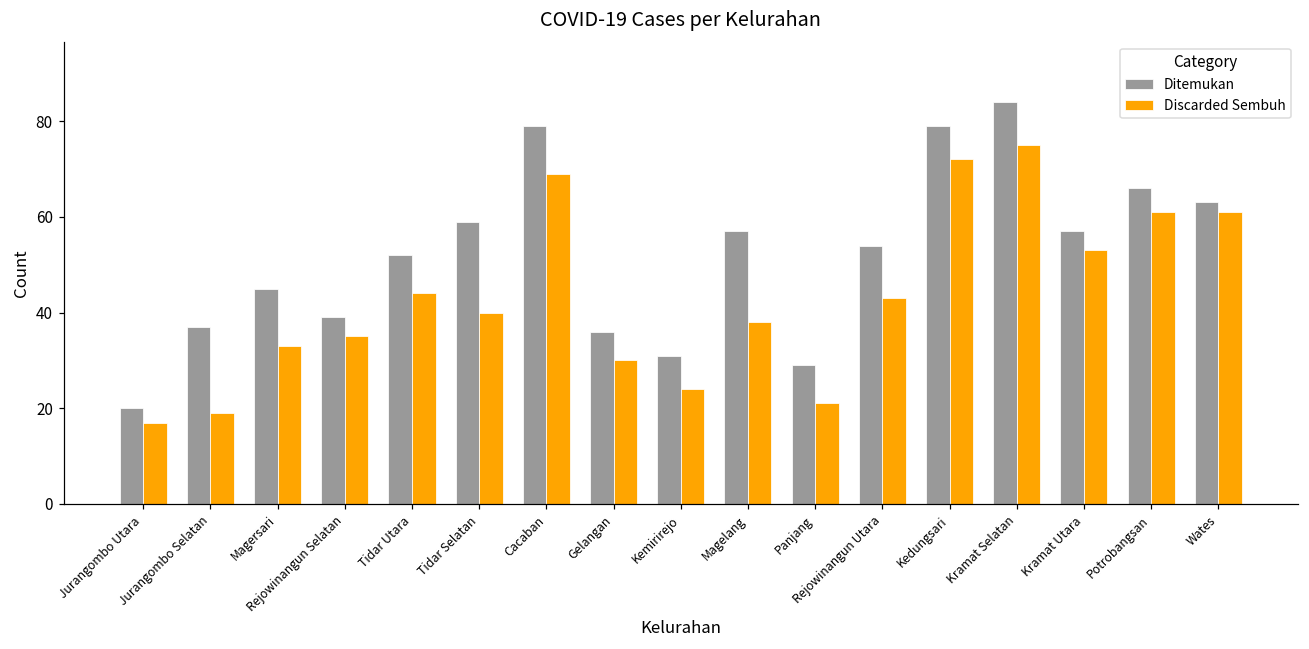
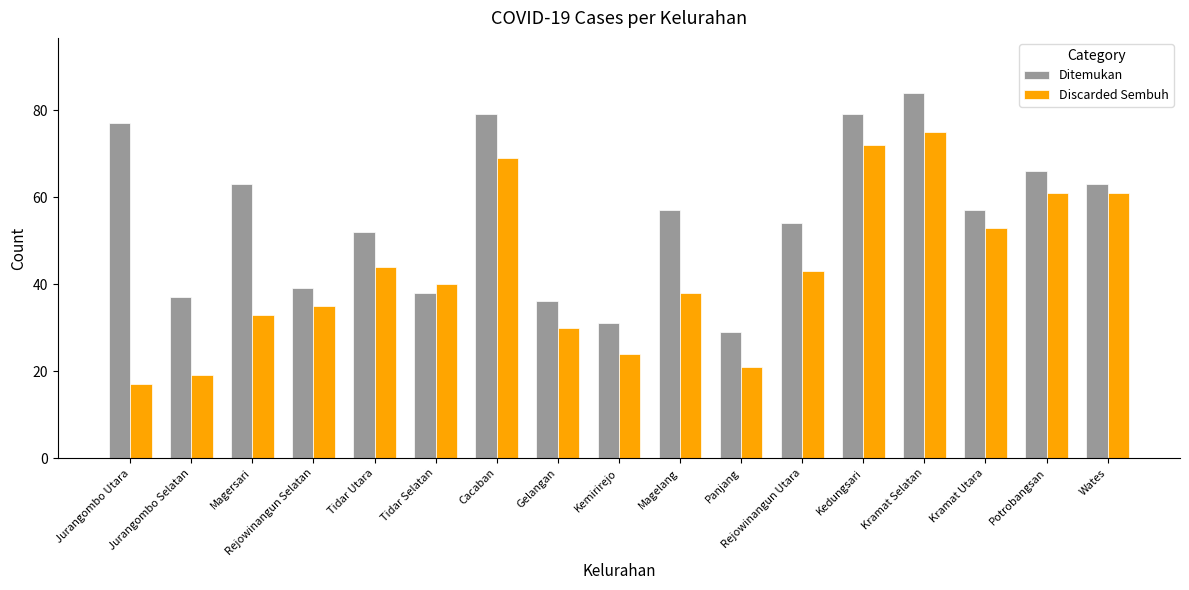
Ditemukan, Jurangombo Utara: 20 -> 77
Ditemukan, Magersari: 45 -> 63
Ditemukan, Tidar Selatan: 59 -> 38
